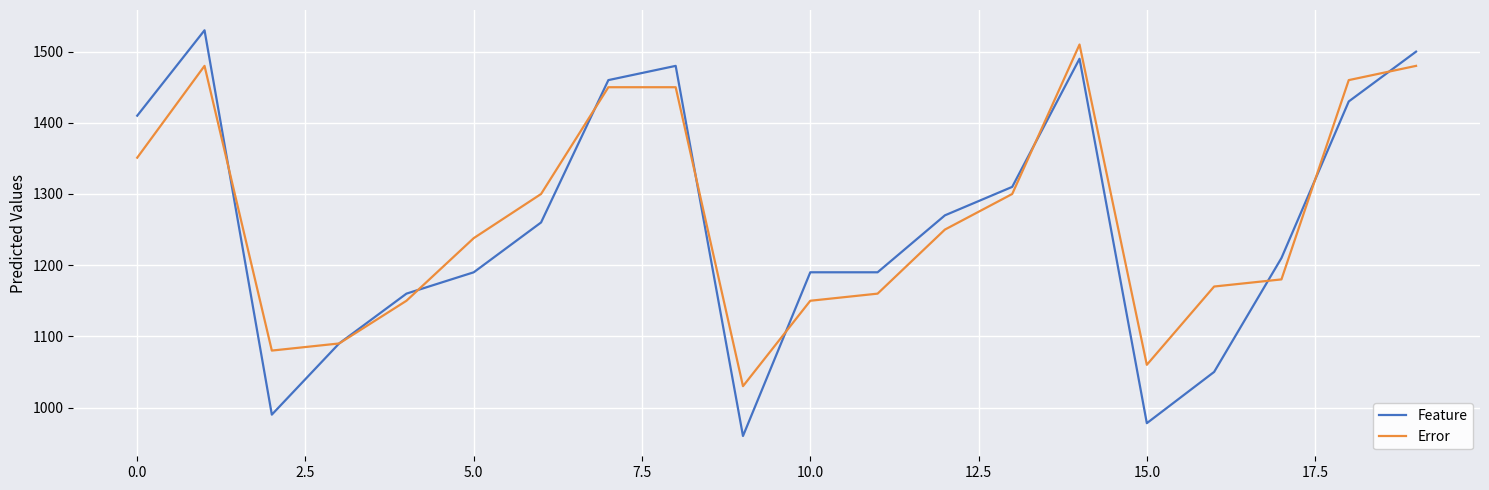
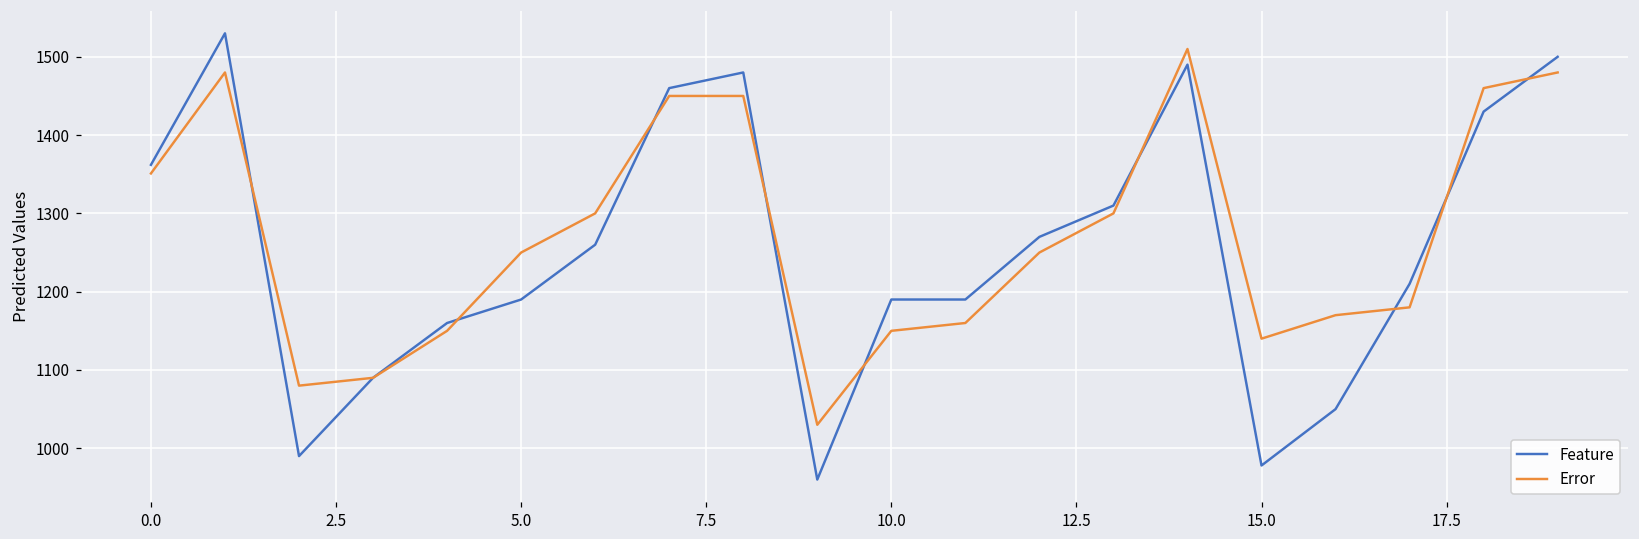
Feature, 0.0: 1410 -> 1360
Error, 5.0: 1240 -> 1250
Error, 15.0: 1060 -> 1140
